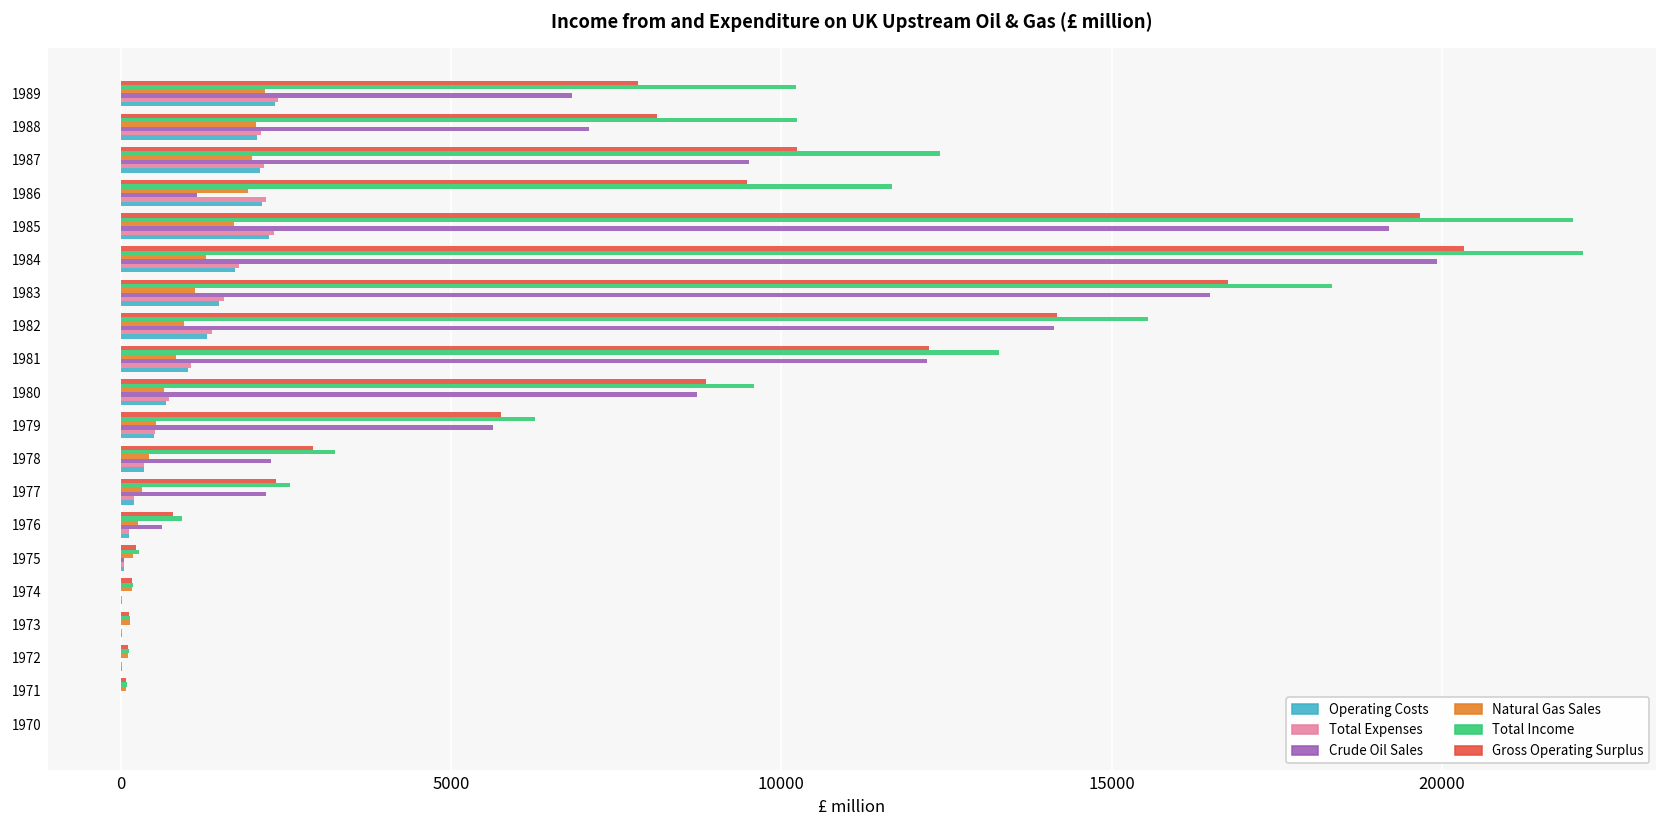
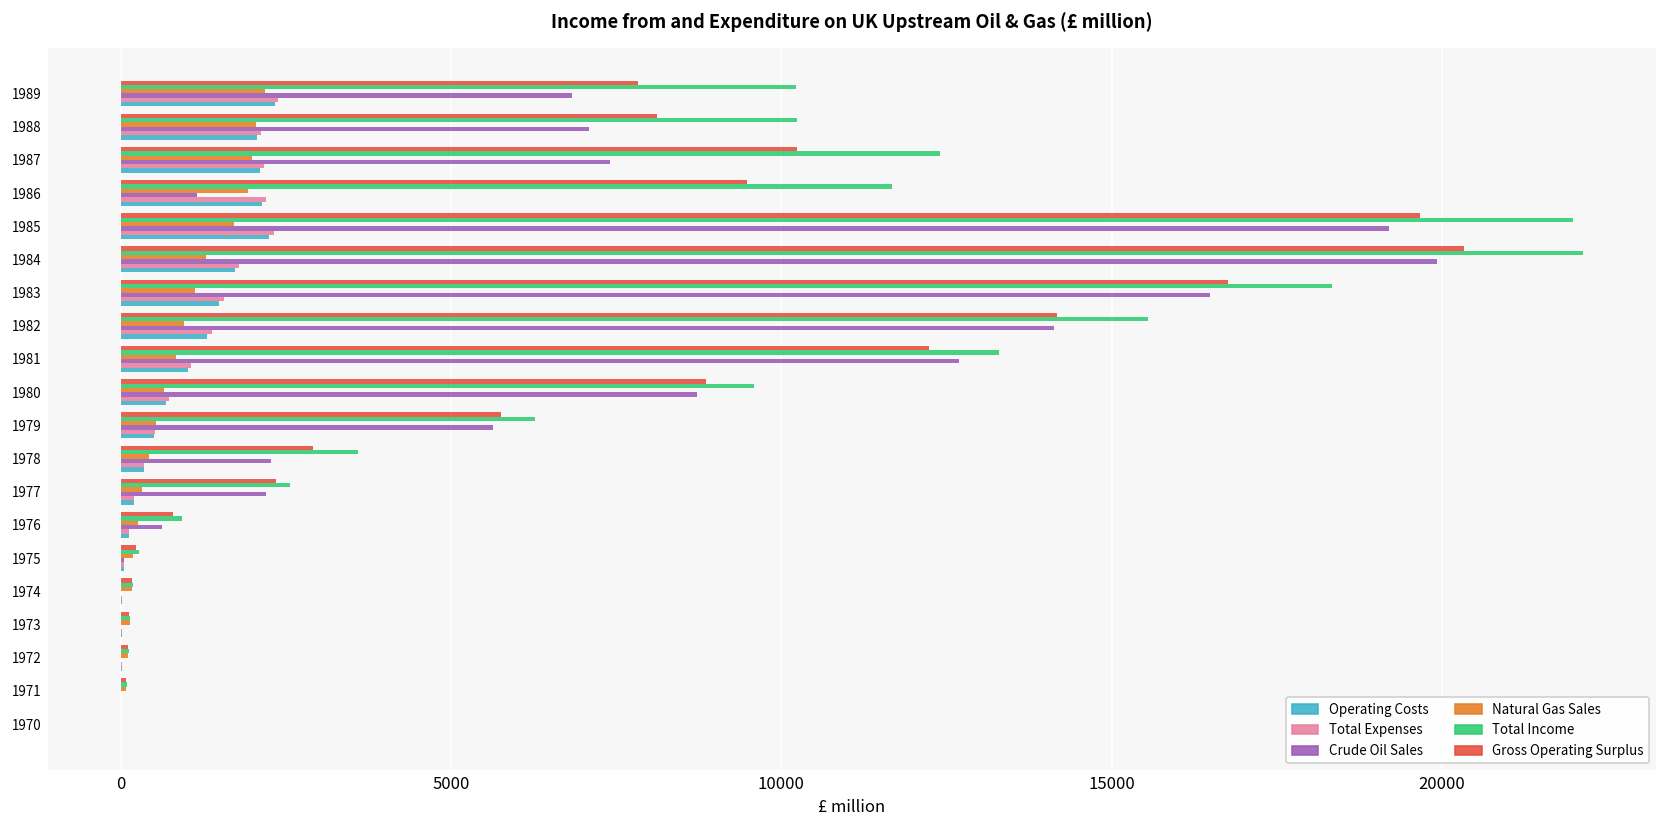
Crude Oil Sales, 1987: 9500 -> 7400
Crude Oil Sales, 1981: 12200 -> 12700
Total Income, 1978: 3200 -> 3600
